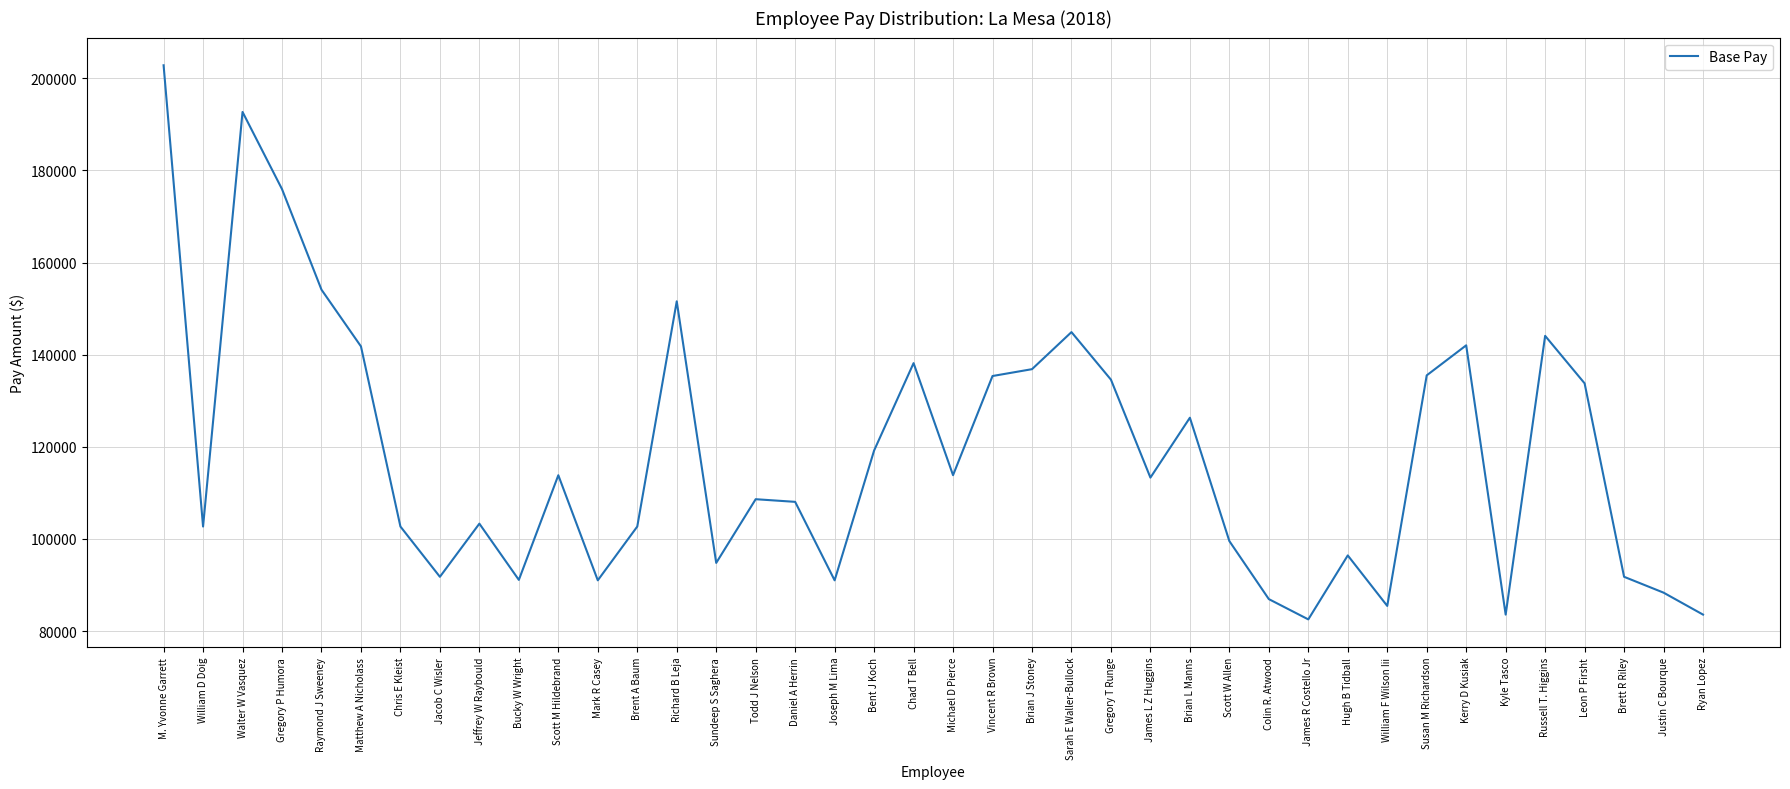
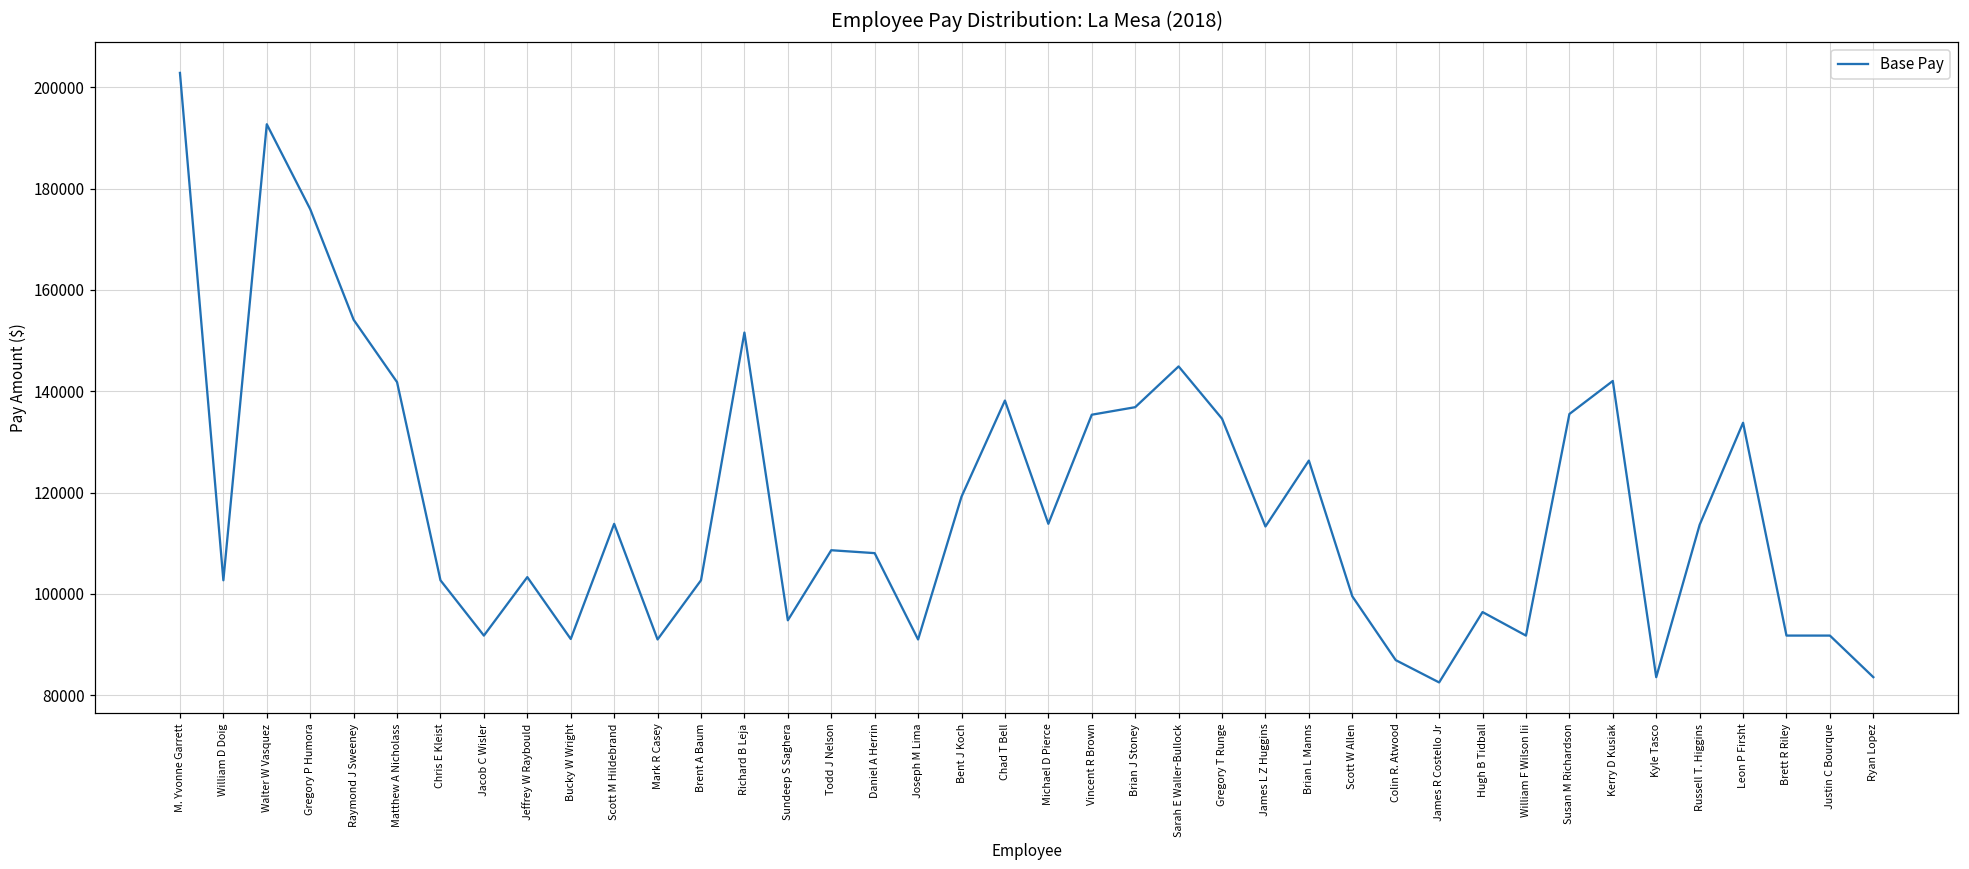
William F Wilson Iii: 85000 -> 92000
Russell T. Higgins: 144000 -> 114000
Justin C Bourque: 88000 -> 92000
